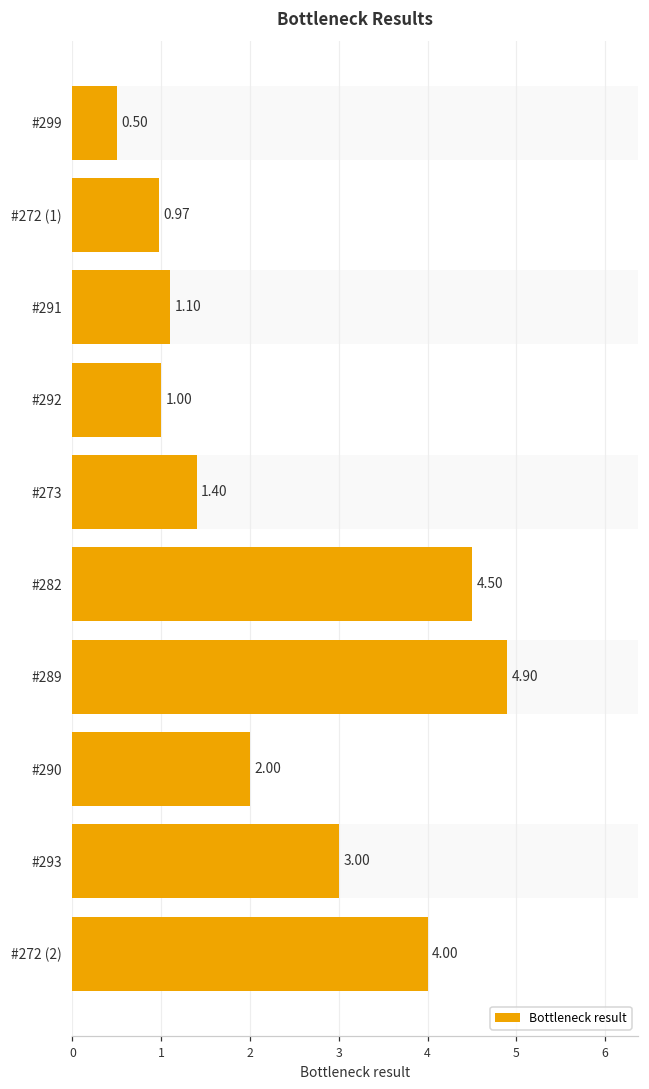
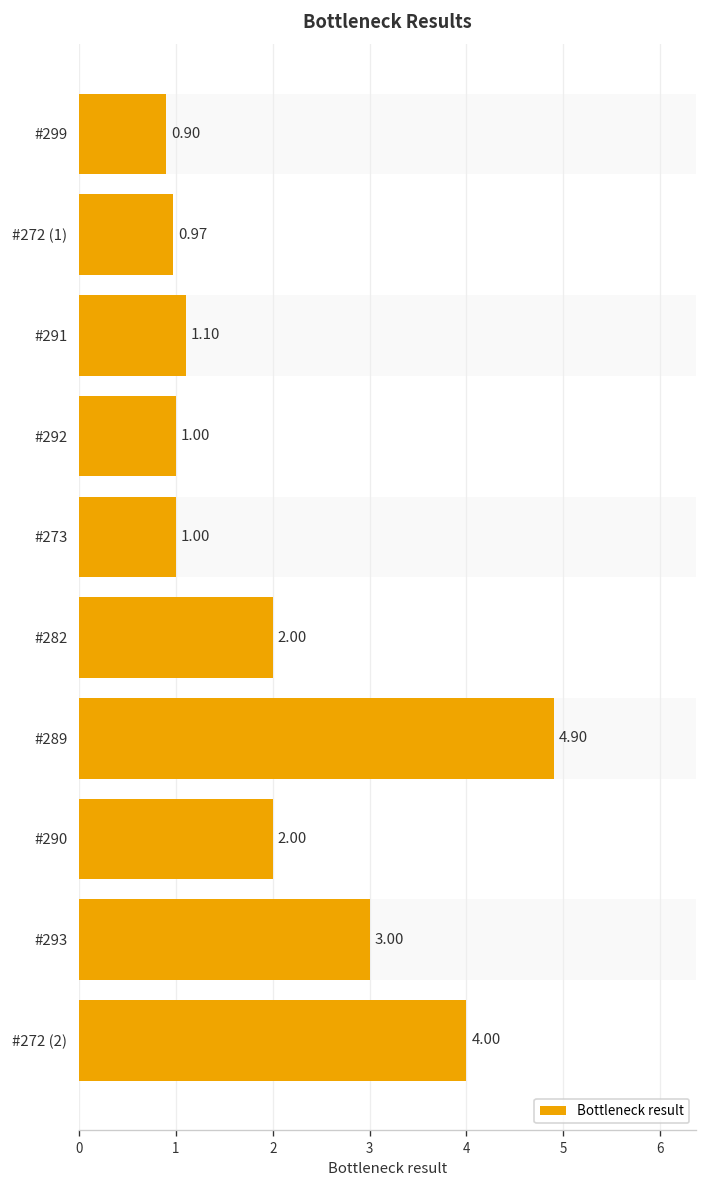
Bottleneck result, #299: 0.50 -> 0.90
Bottleneck result, #273: 1.40 -> 1.00
Bottleneck result, #282: 4.50 -> 2.00
